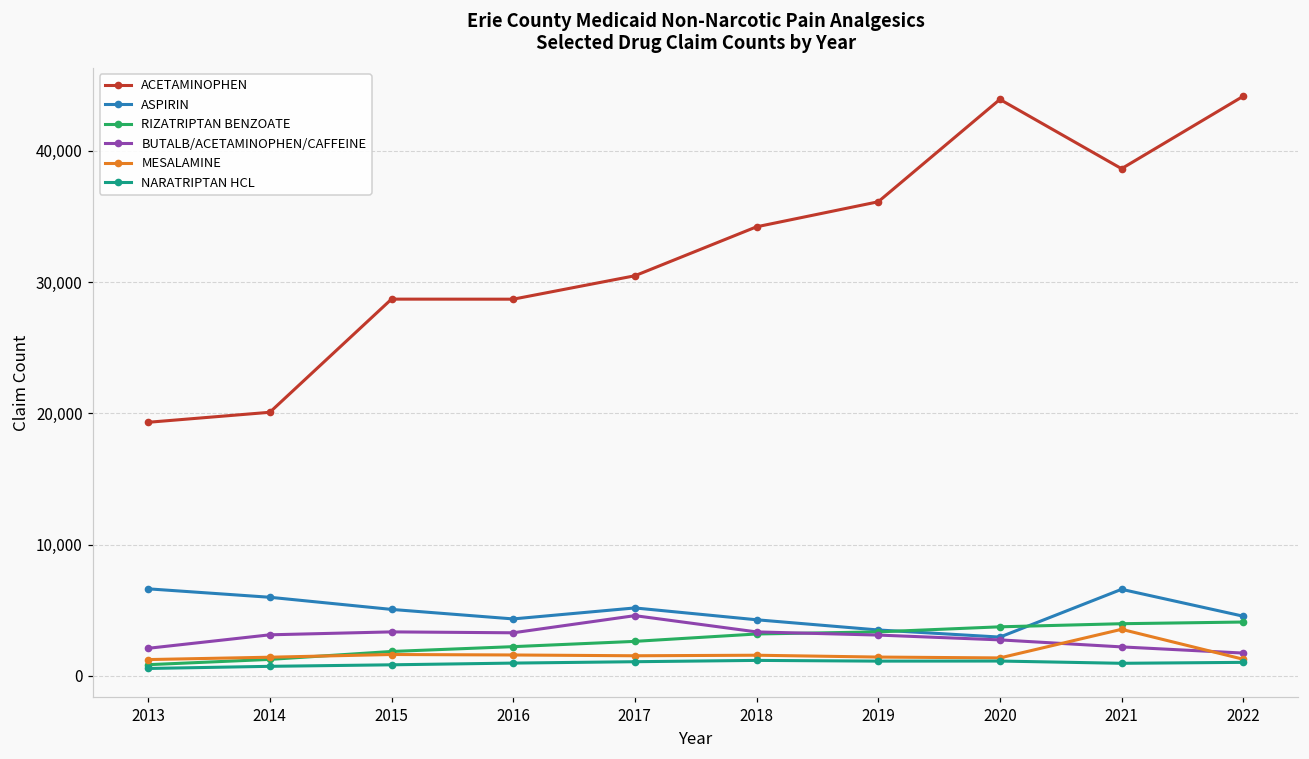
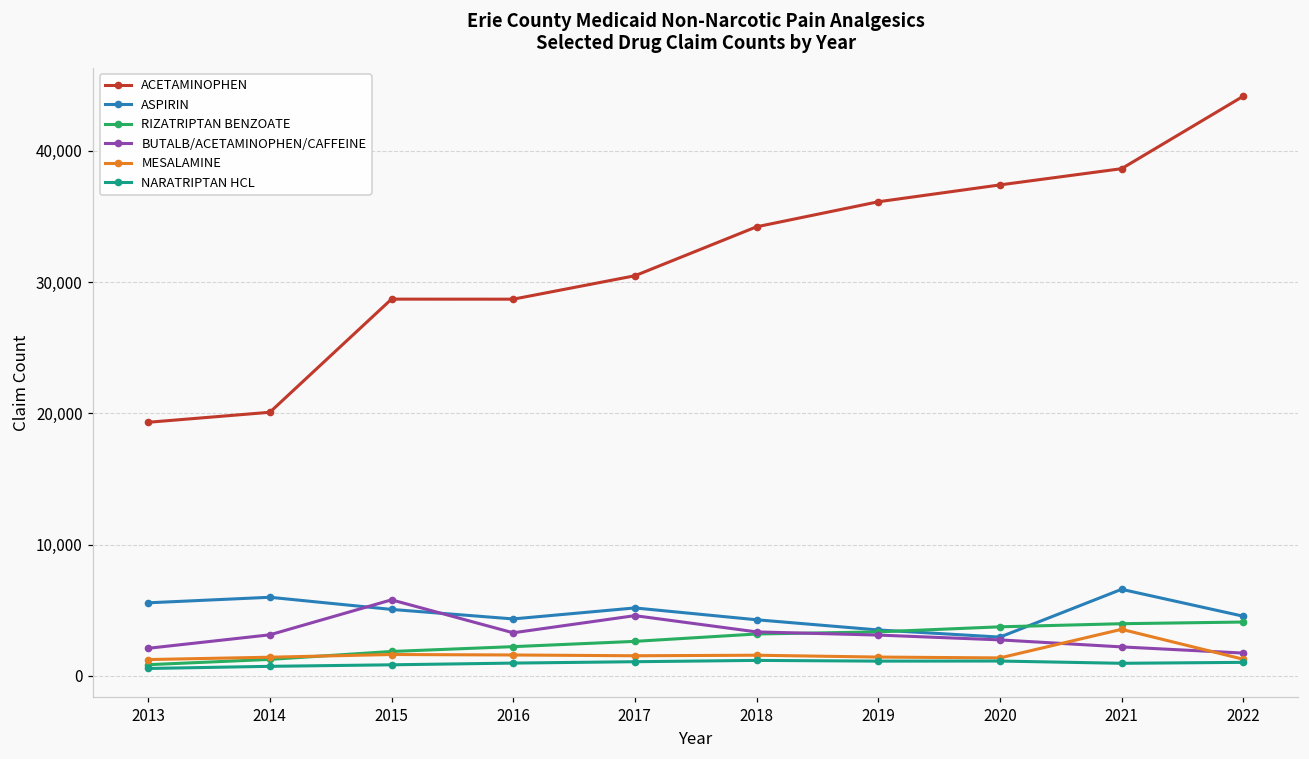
ASPIRIN, 2013: 6,600 -> 5,600
BUTALB/ACETAMINOPHEN/CAFFEINE, 2015: 3,300 -> 5,800
ACETAMINOPHEN, 2020: 43,900 -> 37,400
